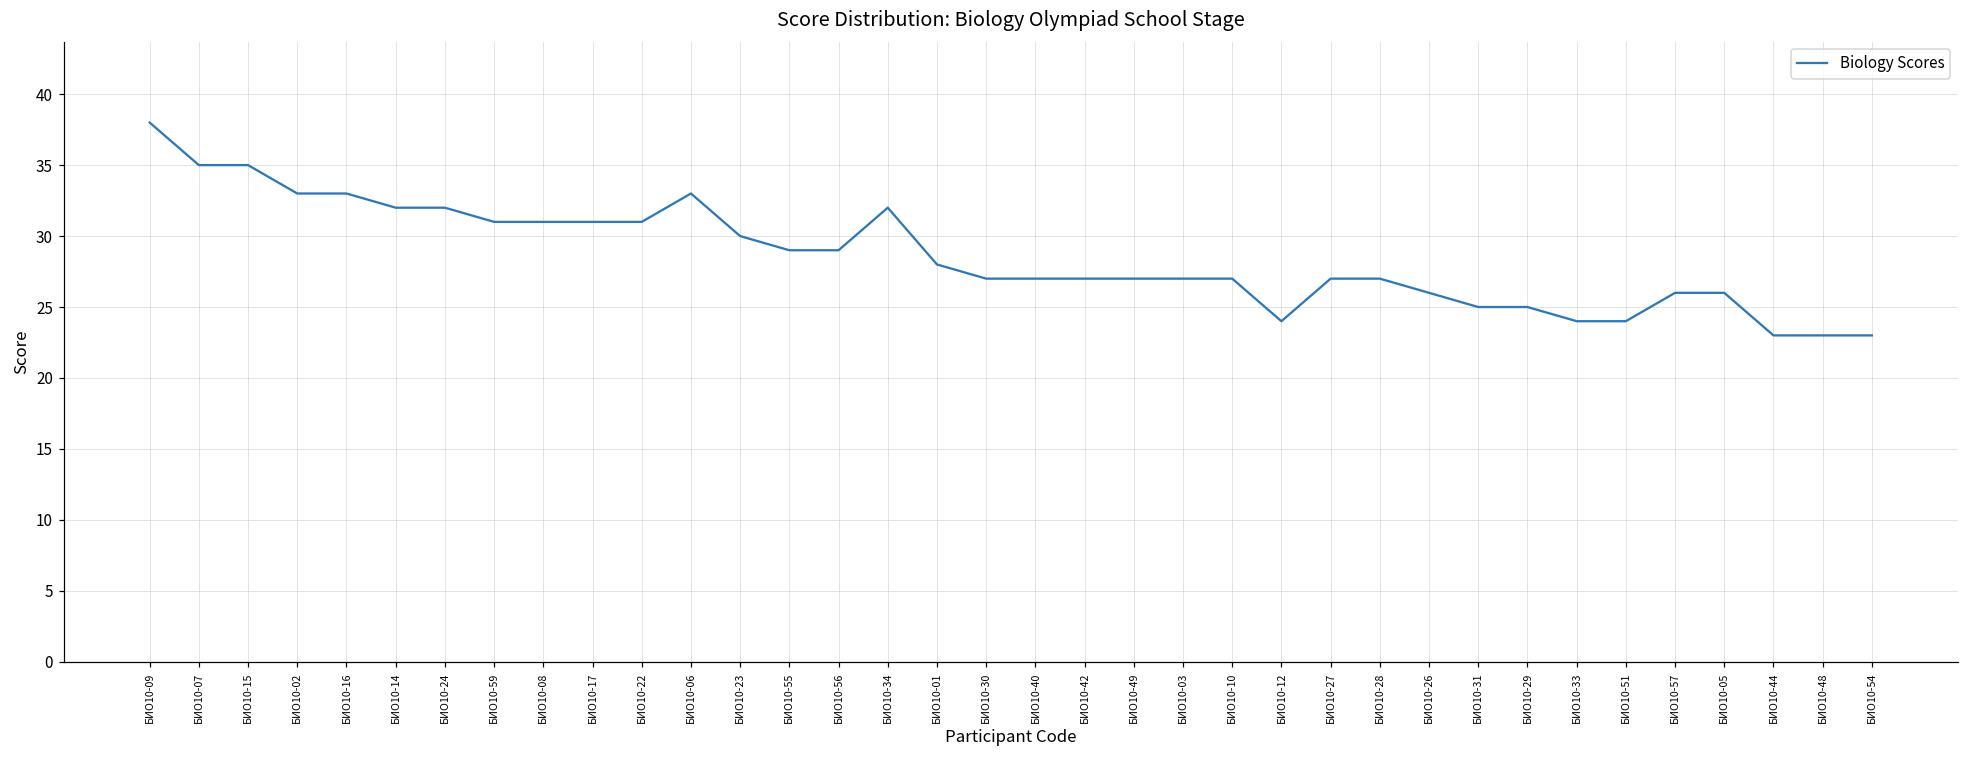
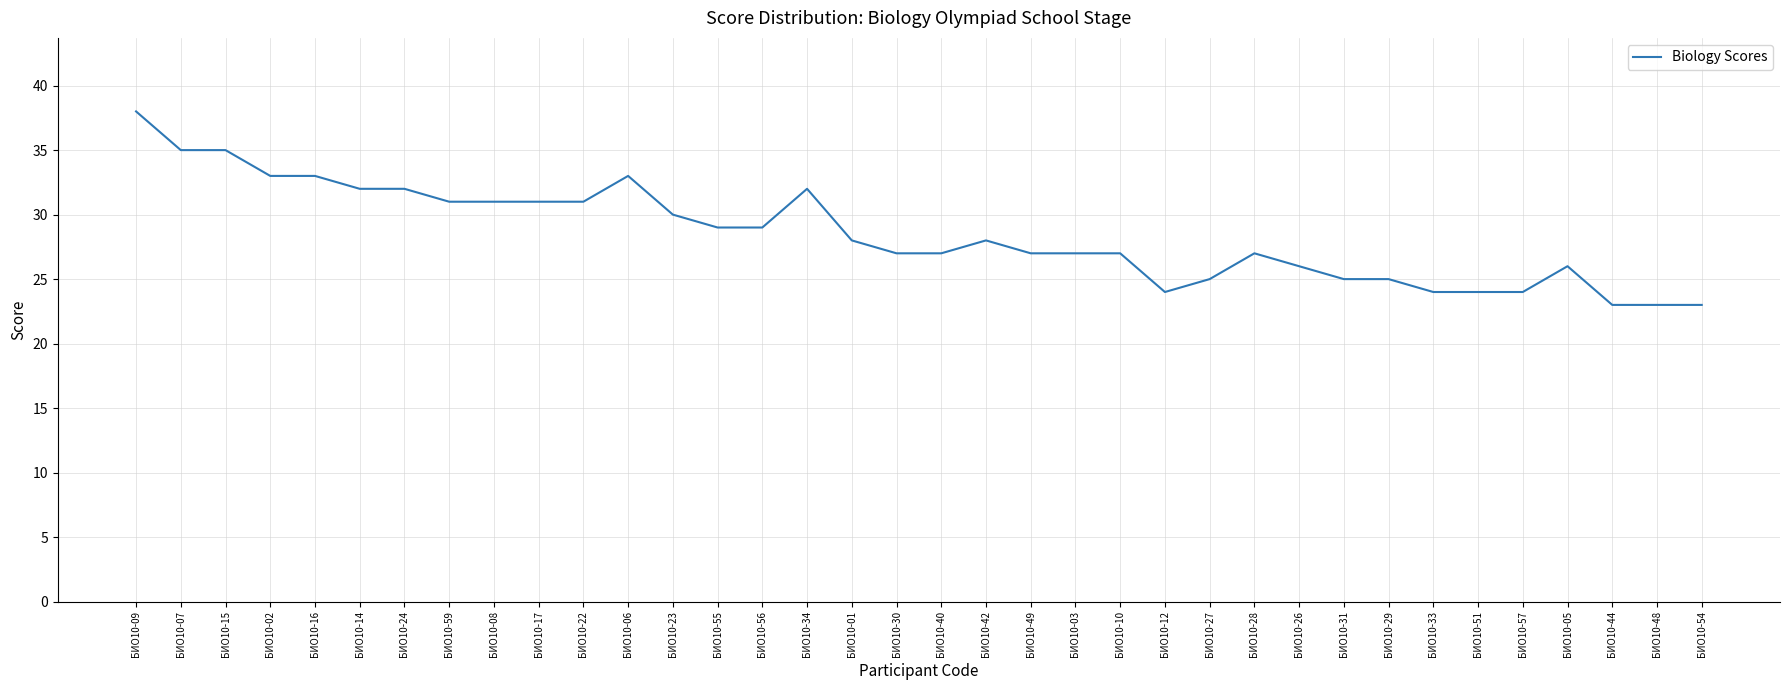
БИО10-42: 27 -> 28
БИО10-27: 27 -> 25
БИО10-57: 26 -> 24
